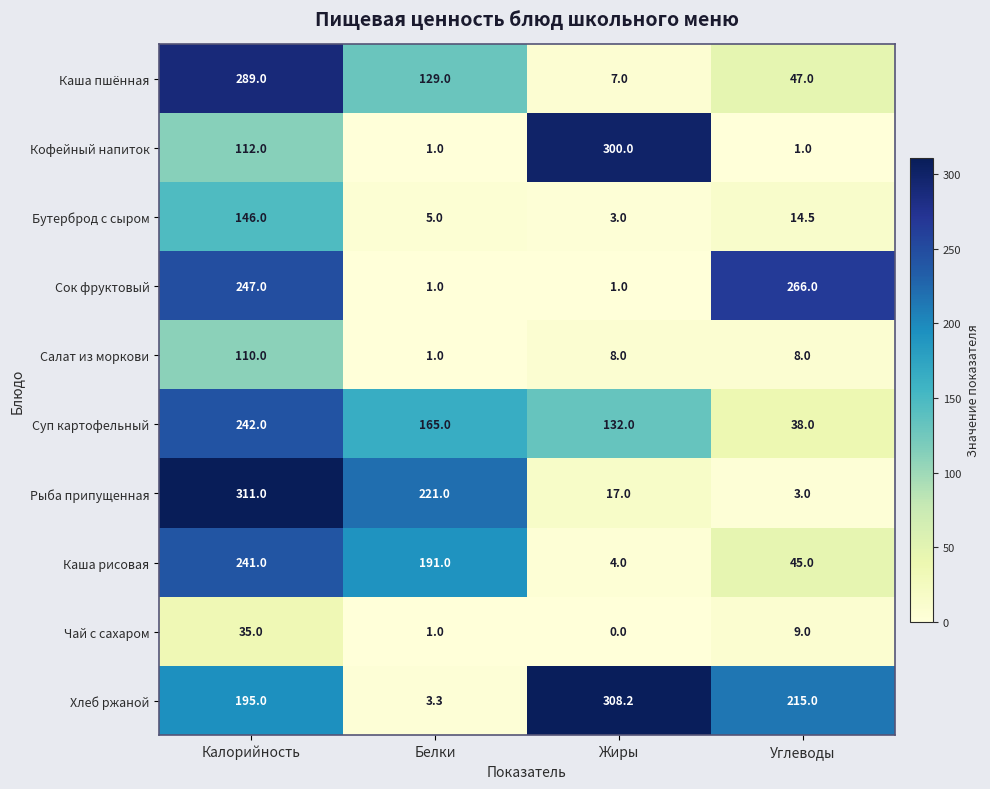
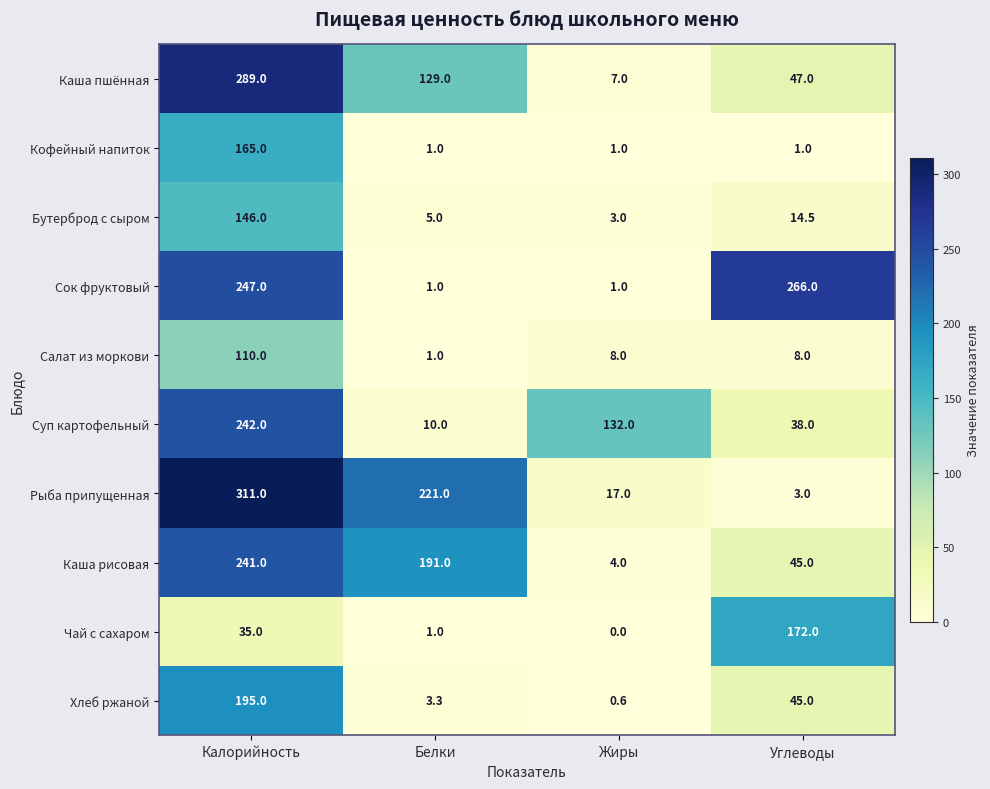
Кофейный напиток, Калорийность: 112.0 -> 165.0
Кофейный напиток, Жиры: 300.0 -> 1.0
Суп картофельный, Белки: 165.0 -> 10.0
Чай с сахаром, Углеводы: 9.0 -> 172.0
Хлеб ржаной, Жиры: 308.2 -> 0.6
Хлеб ржаной, Углеводы: 215.0 -> 45.0
